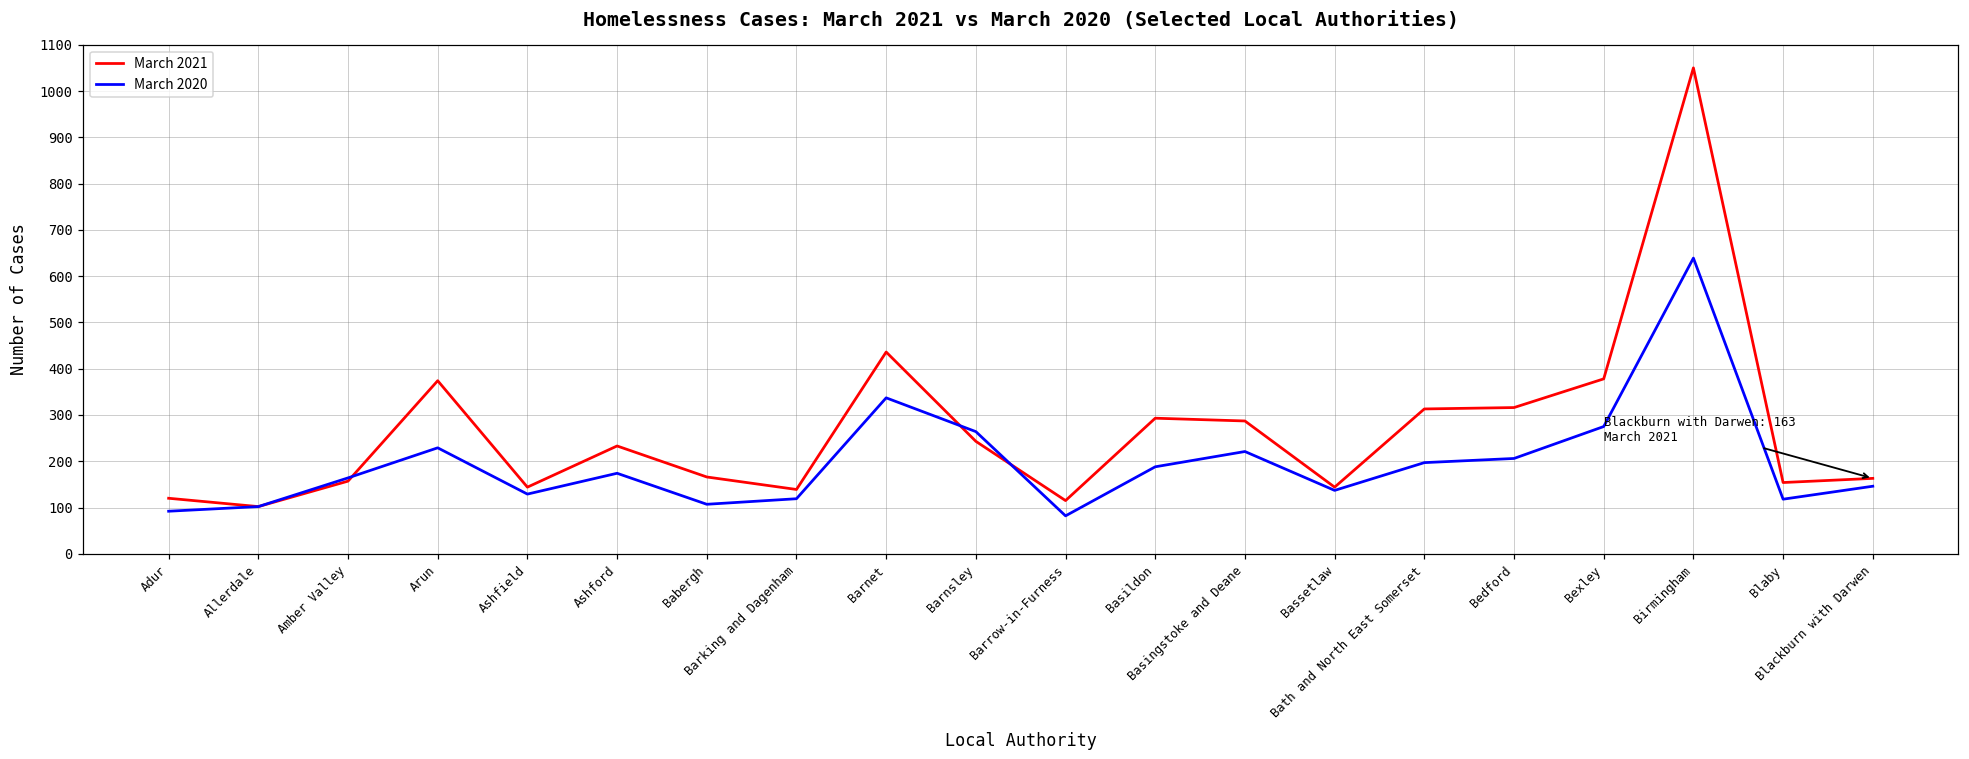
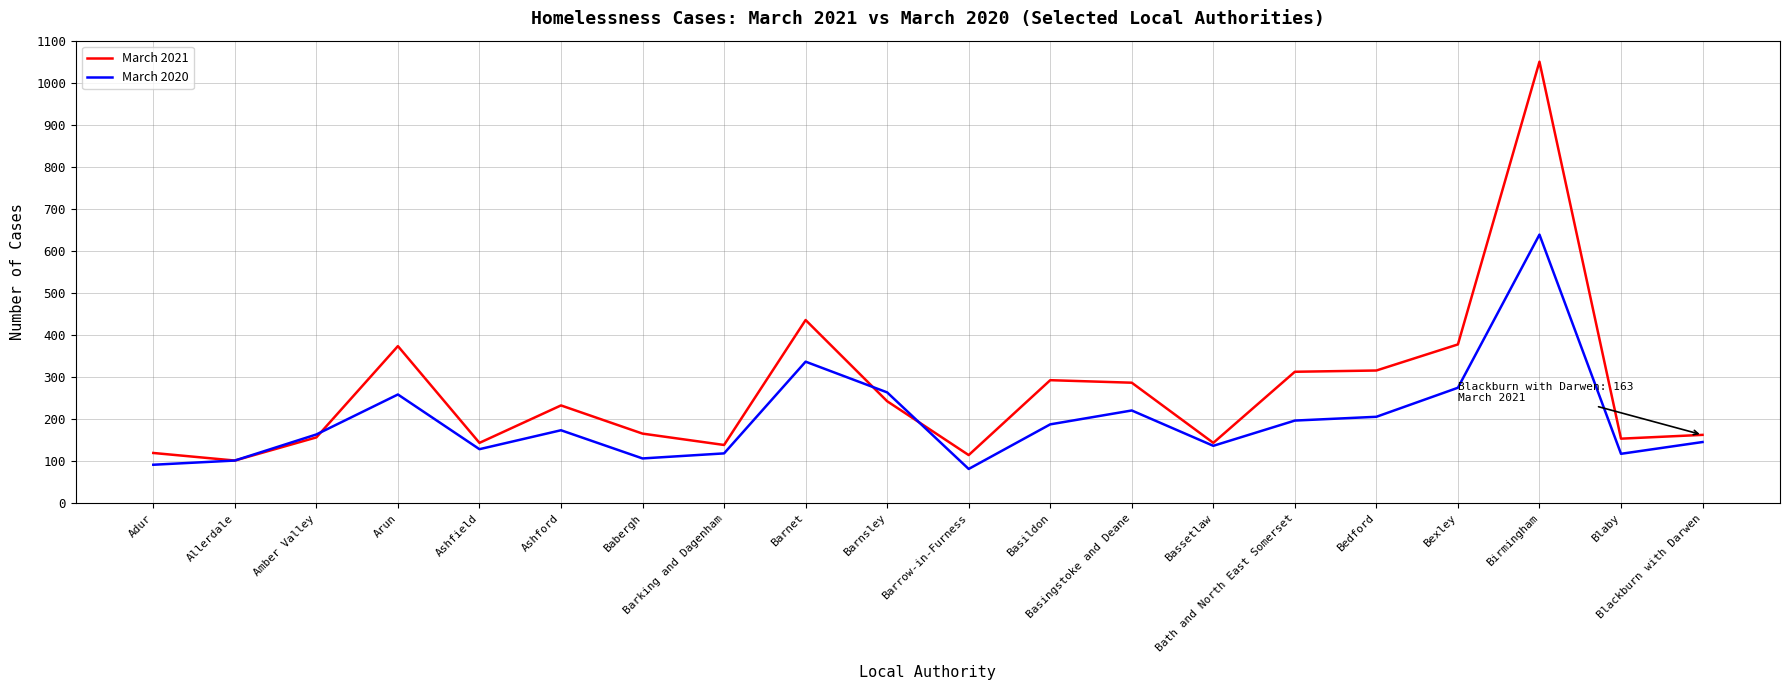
March 2020, Arun: 230 -> 260
